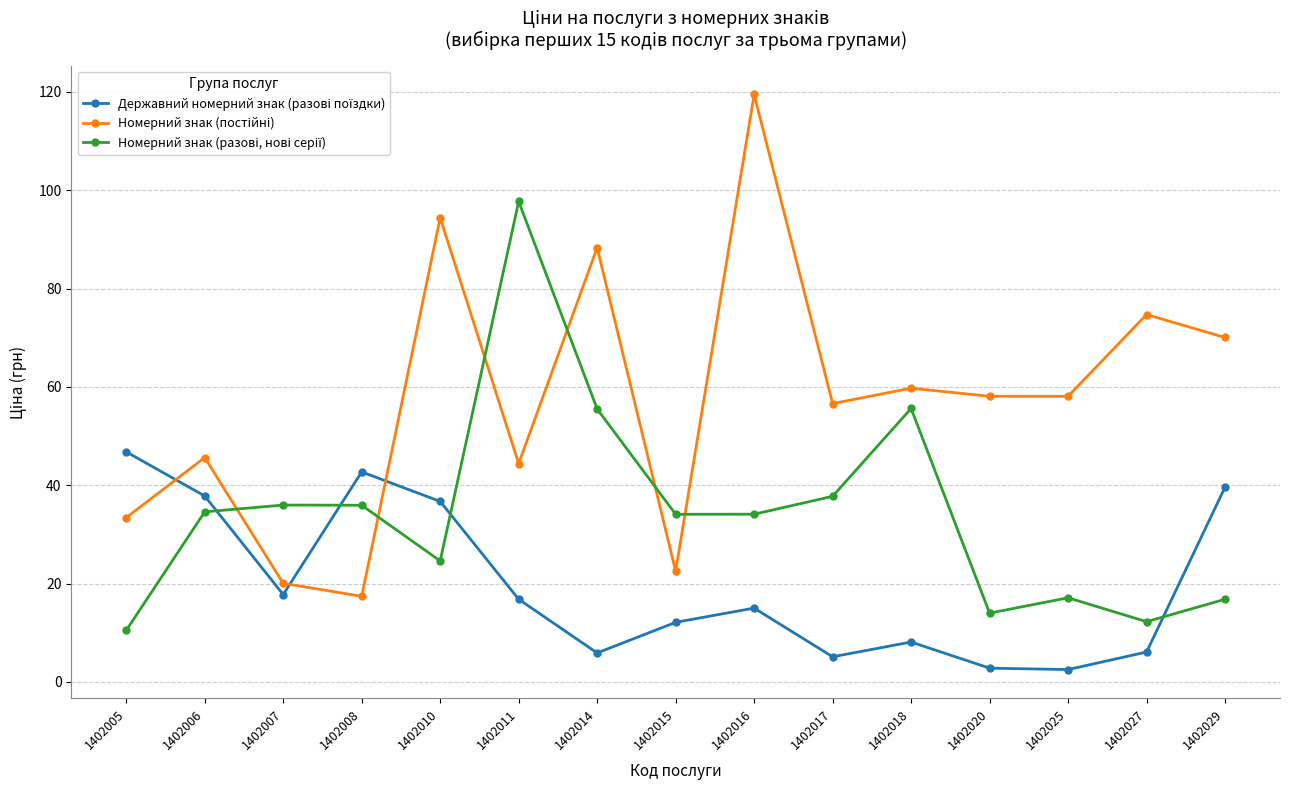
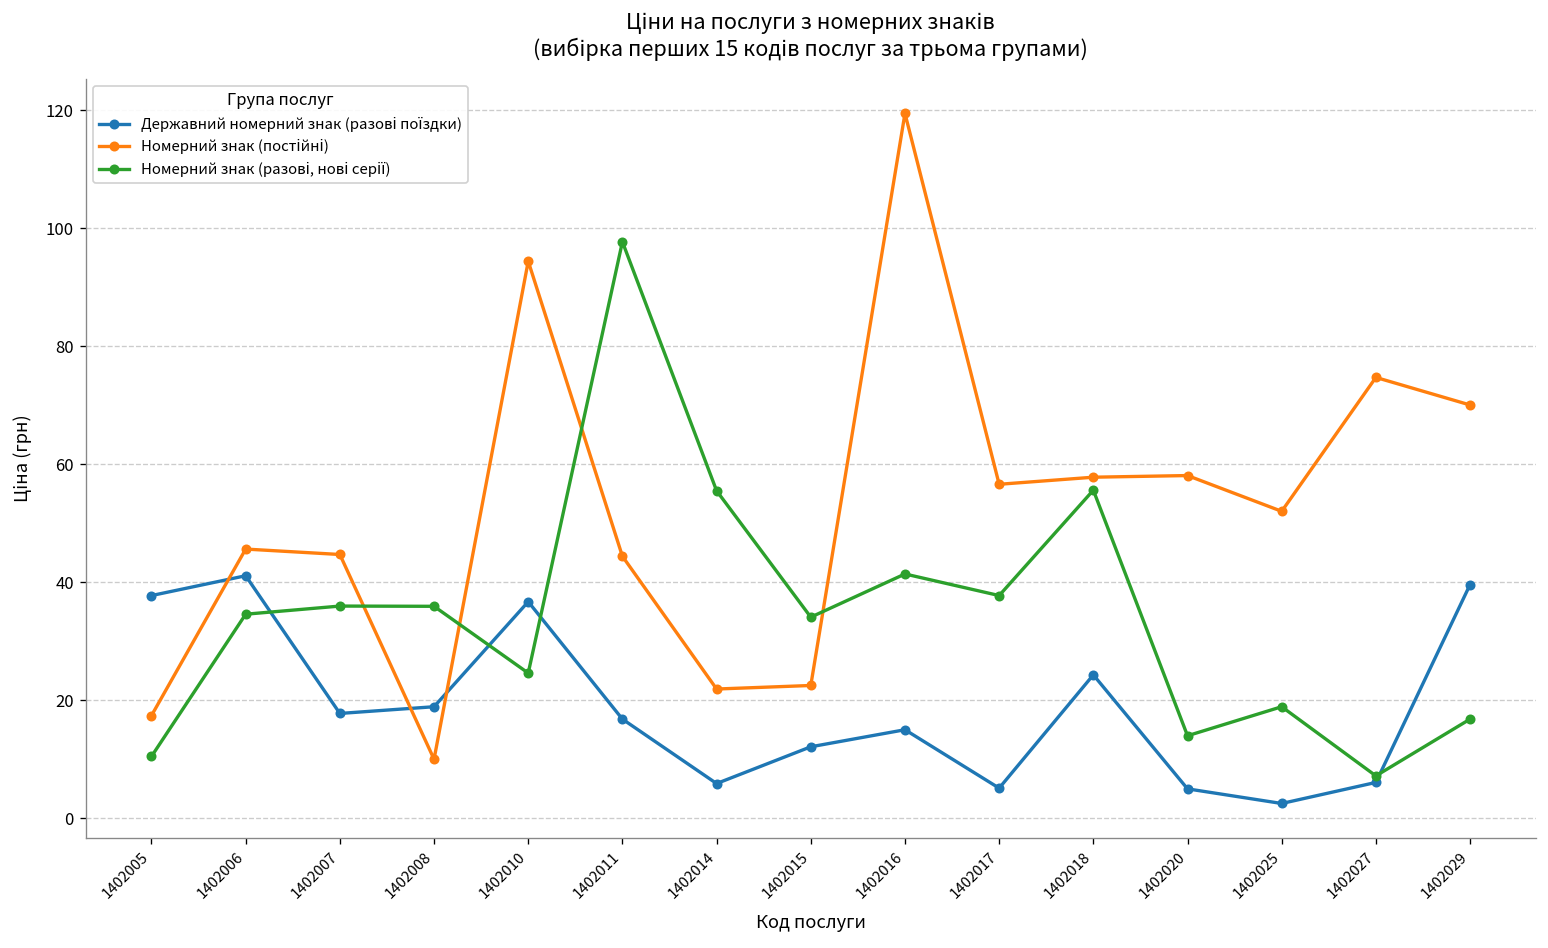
Державний номерний знак (разові поїздки), 1402005: 47 -> 38
Номерний знак (постійні), 1402005: 33 -> 17
Державний номерний знак (разові поїздки), 1402006: 38 -> 41
Номерний знак (постійні), 1402007: 20 -> 45
Державний номерний знак (разові поїздки), 1402008: 43 -> 19
Номерний знак (постійні), 1402008: 17 -> 10
Номерний знак (постійні), 1402014: 88 -> 22
Номерний знак (разові, нові серії), 1402016: 34 -> 41
Державний номерний знак (разові поїздки), 1402018: 8 -> 24
Номерний знак (постійні), 1402018: 60 -> 58
Державний номерний знак (разові поїздки), 1402020: 3 -> 5
Номерний знак (постійні), 1402025: 58 -> 52
Номерний знак (разові, нові серії), 1402025: 17 -> 19
Номерний знак (разові, нові серії), 1402027: 12 -> 7
